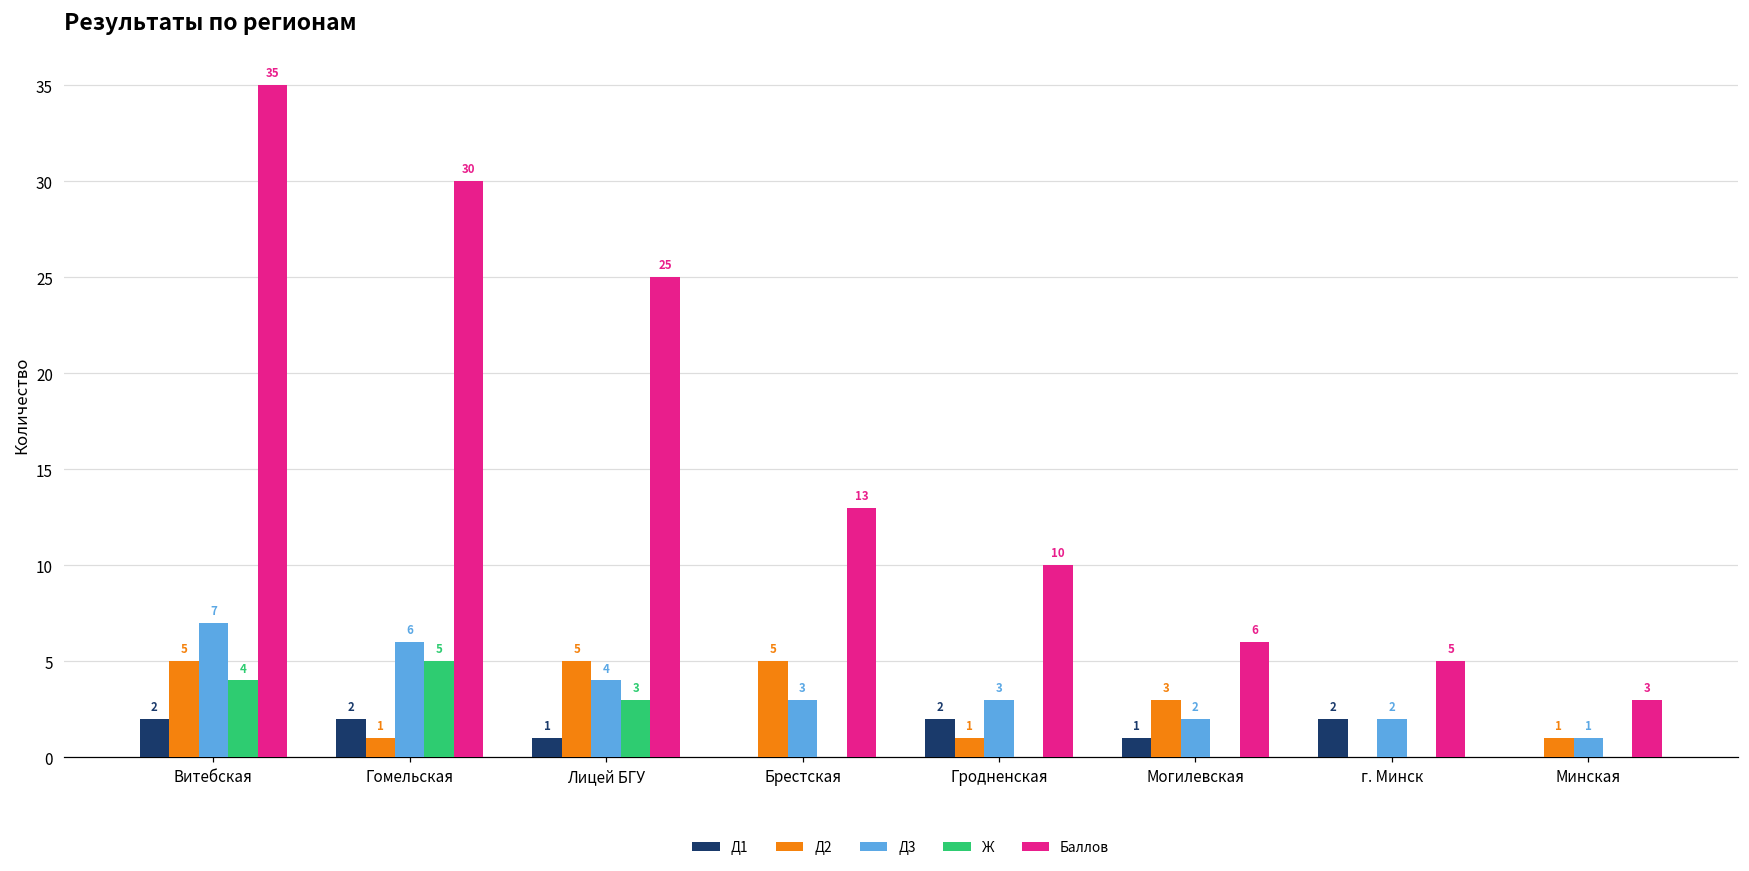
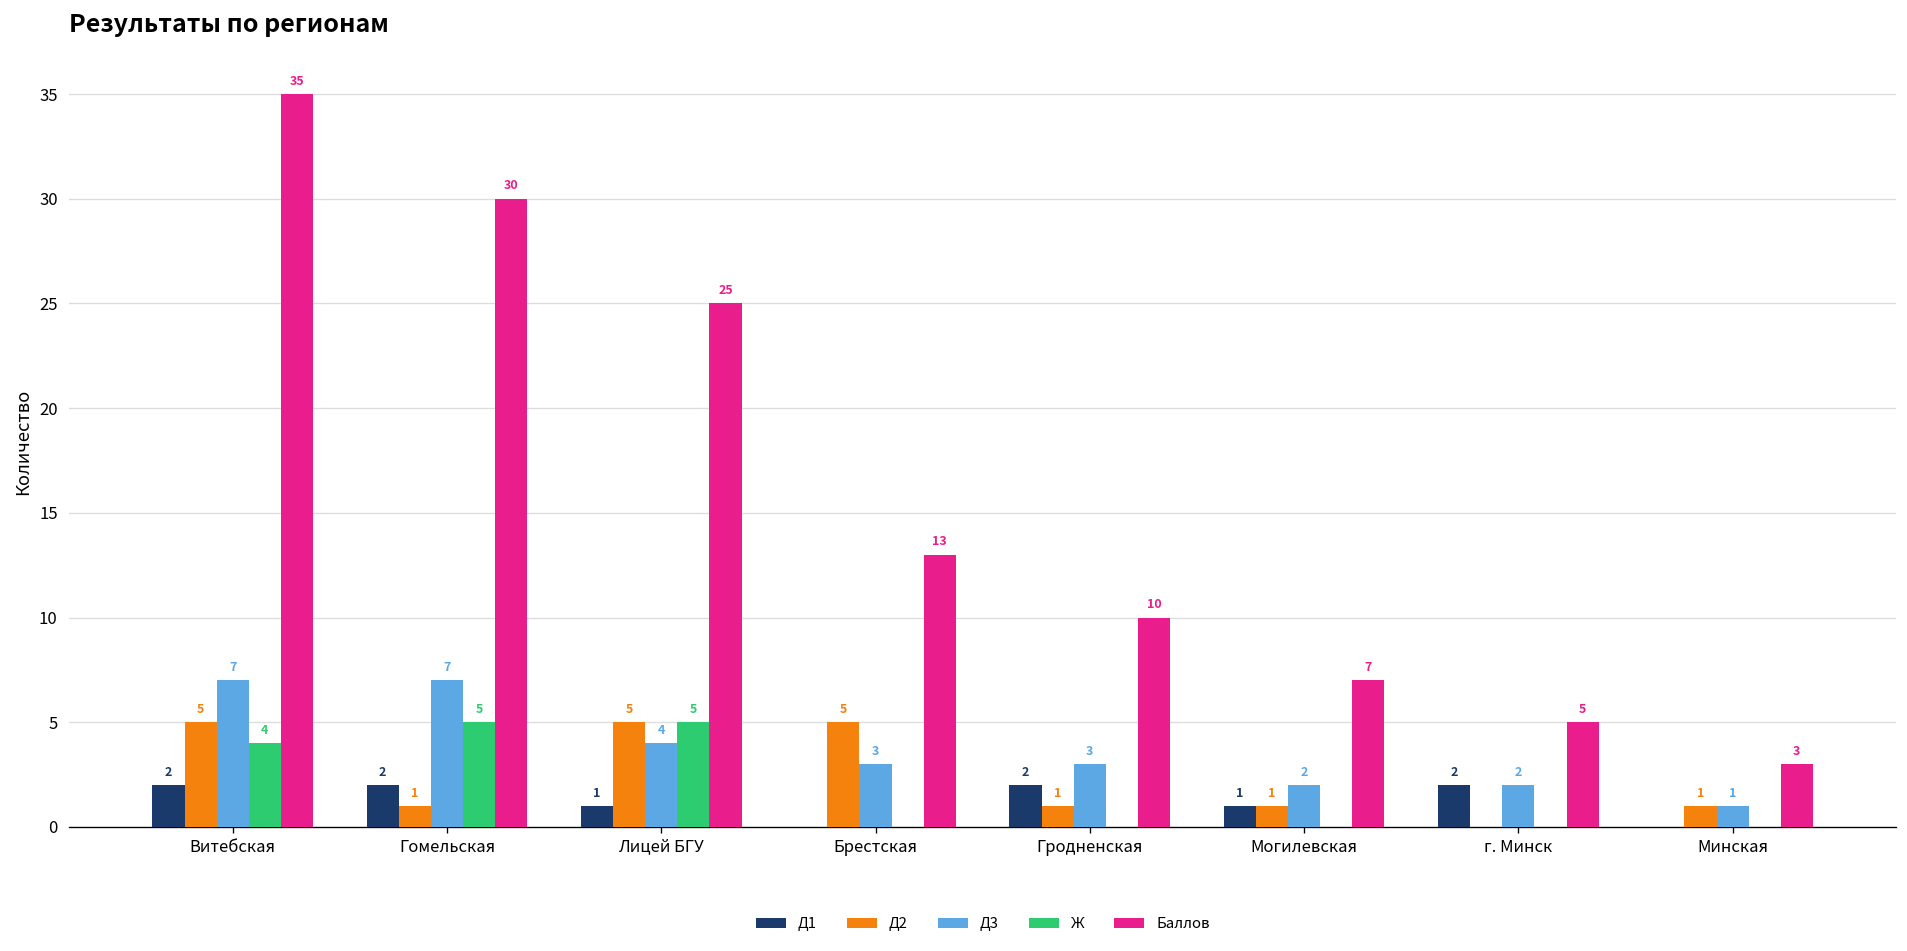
Д3, Гомельская: 6 -> 7
Ж, Лицей БГУ: 3 -> 5
Д2, Могилевская: 3 -> 1
Баллов, Могилевская: 6 -> 7
